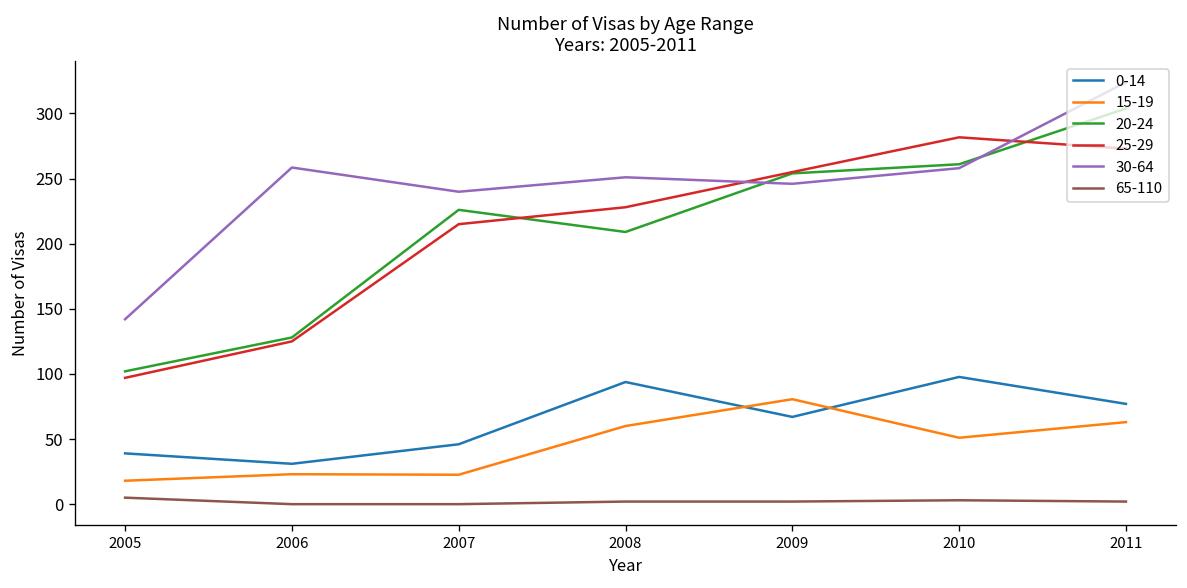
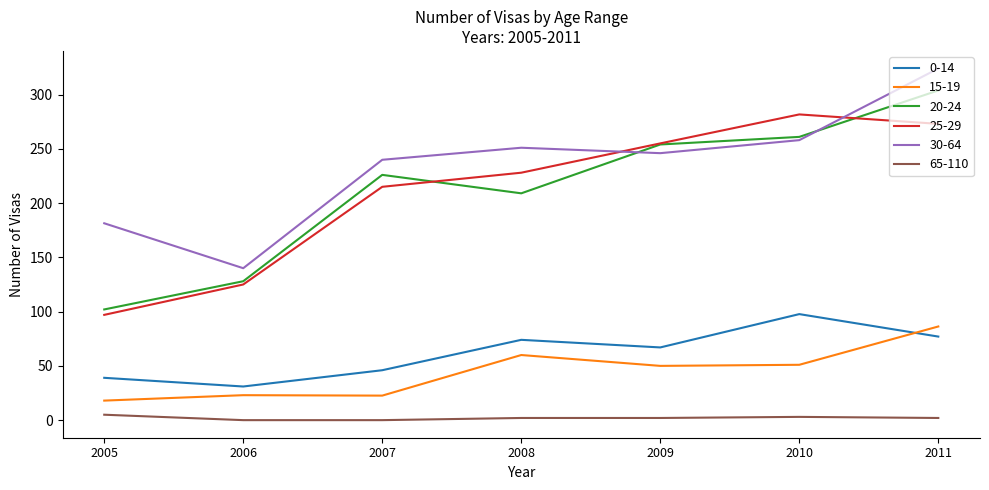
30-64, 2005: 142 -> 181
30-64, 2006: 259 -> 140
0-14, 2008: 94 -> 74
15-19, 2009: 81 -> 50
15-19, 2011: 63 -> 86
